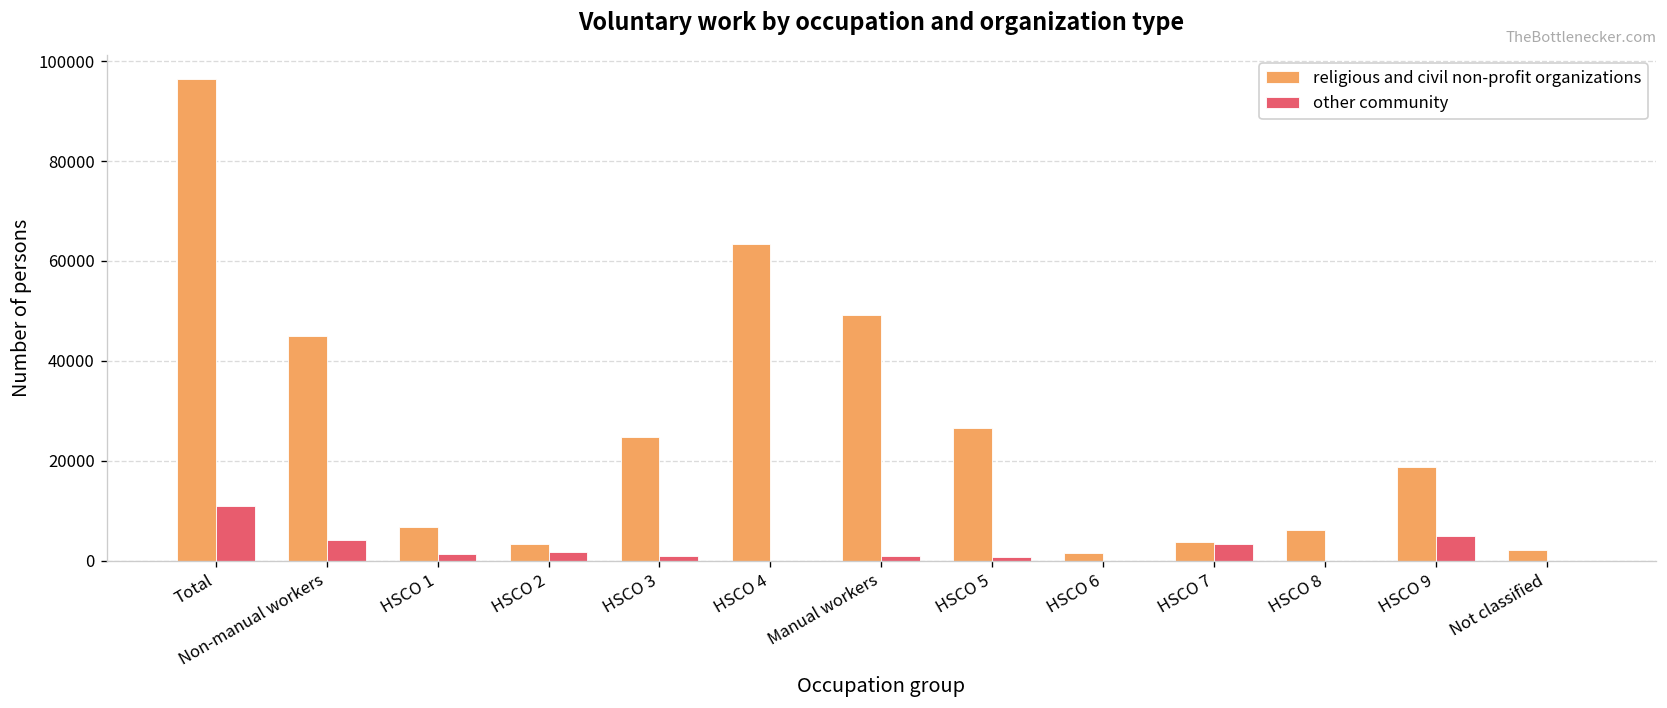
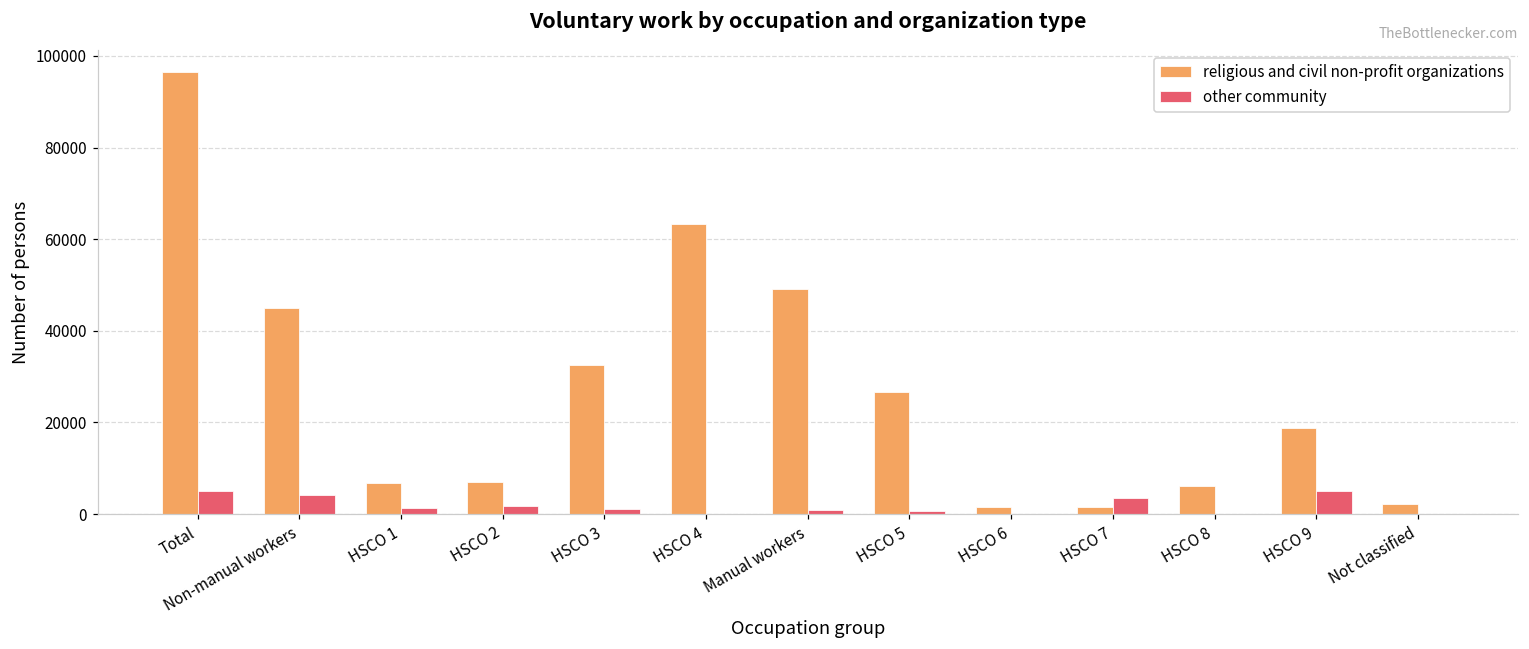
other community, Total: 11000 -> 5000
religious and civil non-profit organizations, HSCO 2: 3000 -> 7000
religious and civil non-profit organizations, HSCO 3: 25000 -> 32000
religious and civil non-profit organizations, HSCO 7: 4000 -> 2000
